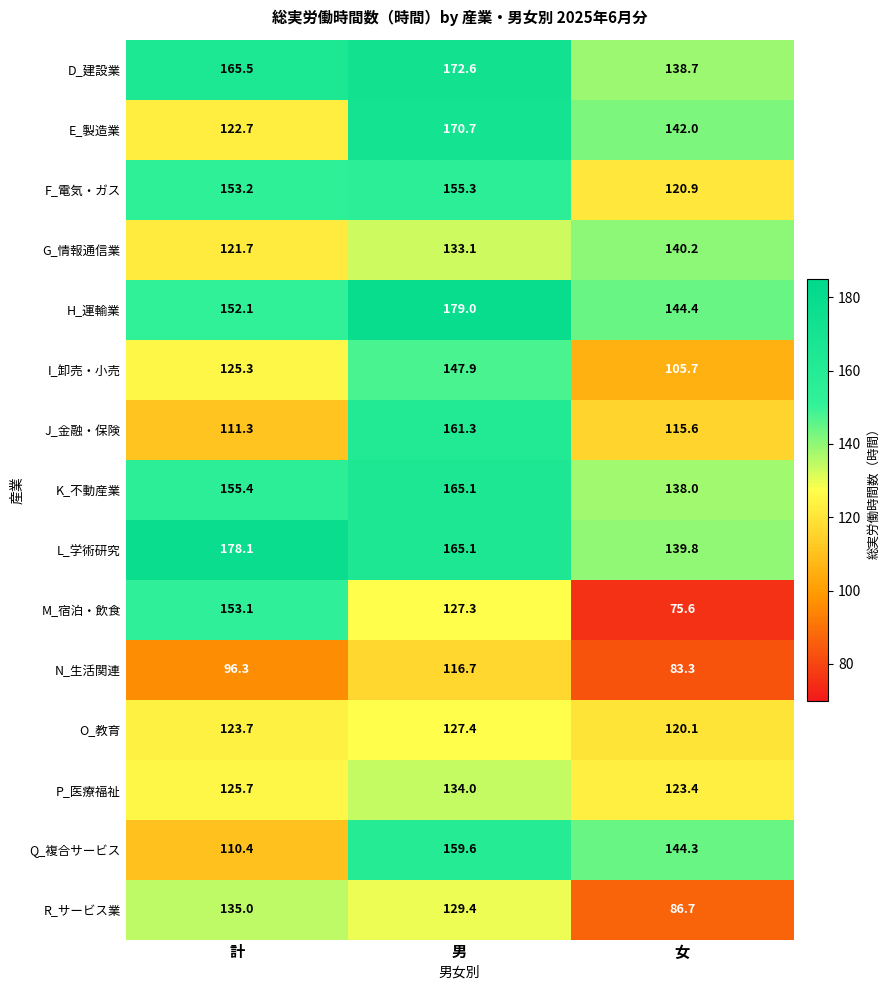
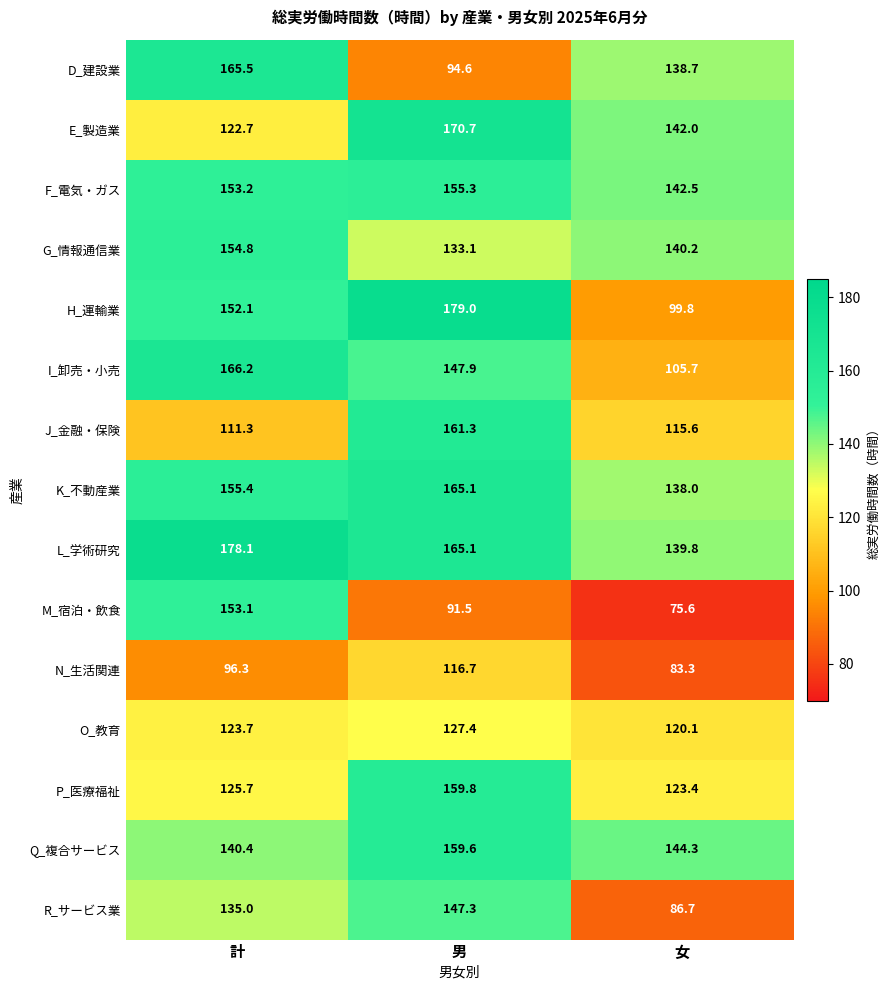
D_建設業, 男: 172.6 -> 94.6
F_電気・ガス, 女: 120.9 -> 142.5
G_情報通信業, 計: 121.7 -> 154.8
H_運輸業, 女: 144.4 -> 99.8
I_卸売・小売, 計: 125.3 -> 166.2
M_宿泊・飲食, 男: 127.3 -> 91.5
P_医療福祉, 男: 134.0 -> 159.8
Q_複合サービス, 計: 110.4 -> 140.4
R_サービス業, 男: 129.4 -> 147.3
